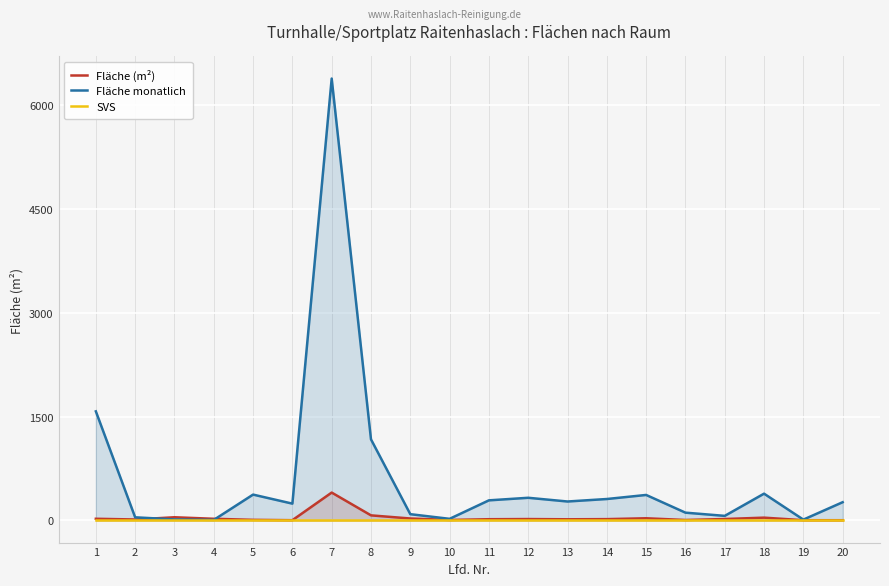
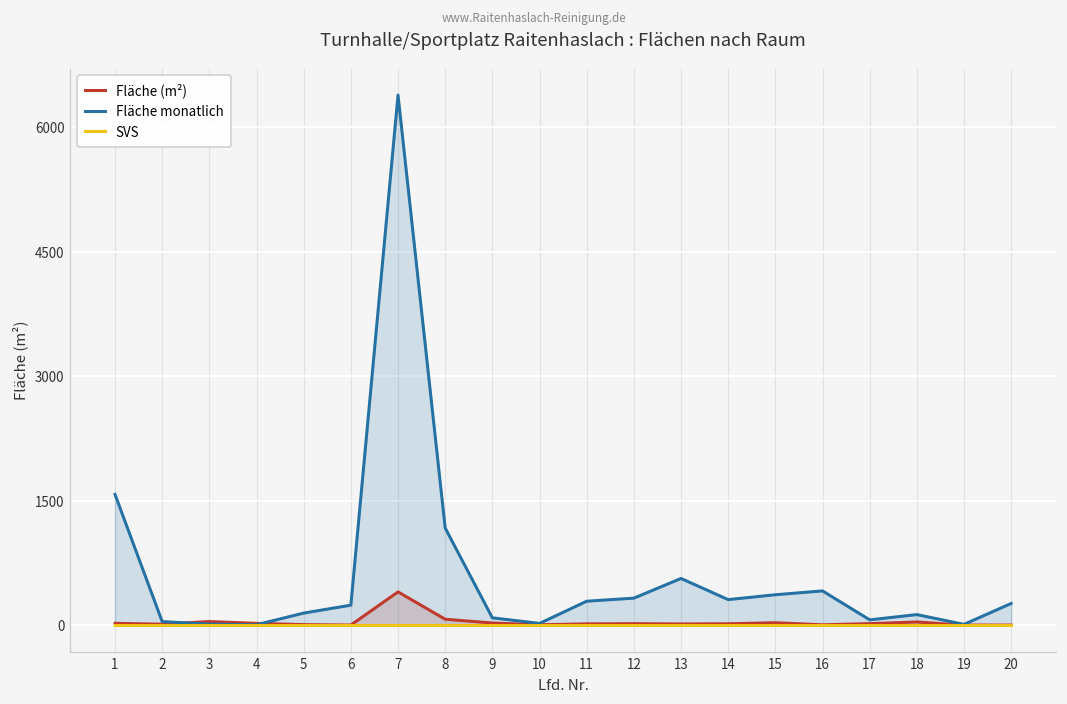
Fläche monatlich, 5: 400 -> 100
Fläche monatlich, 13: 300 -> 600
Fläche monatlich, 16: 100 -> 400
Fläche monatlich, 18: 400 -> 100
